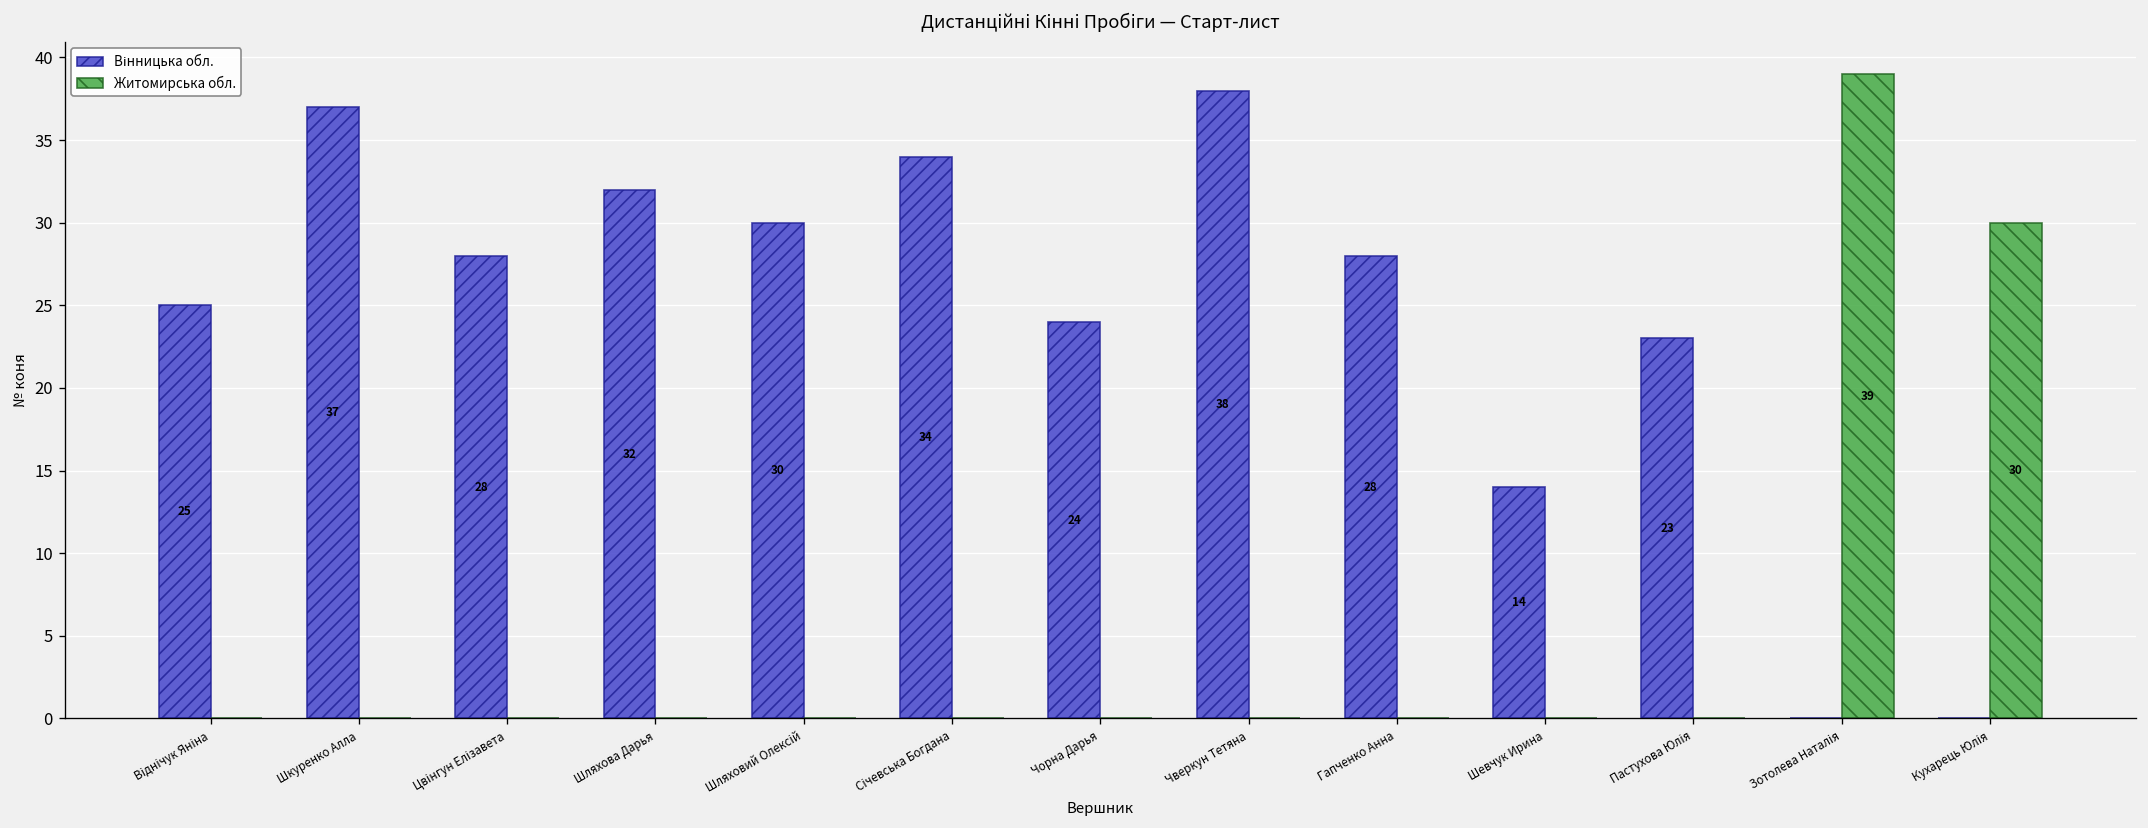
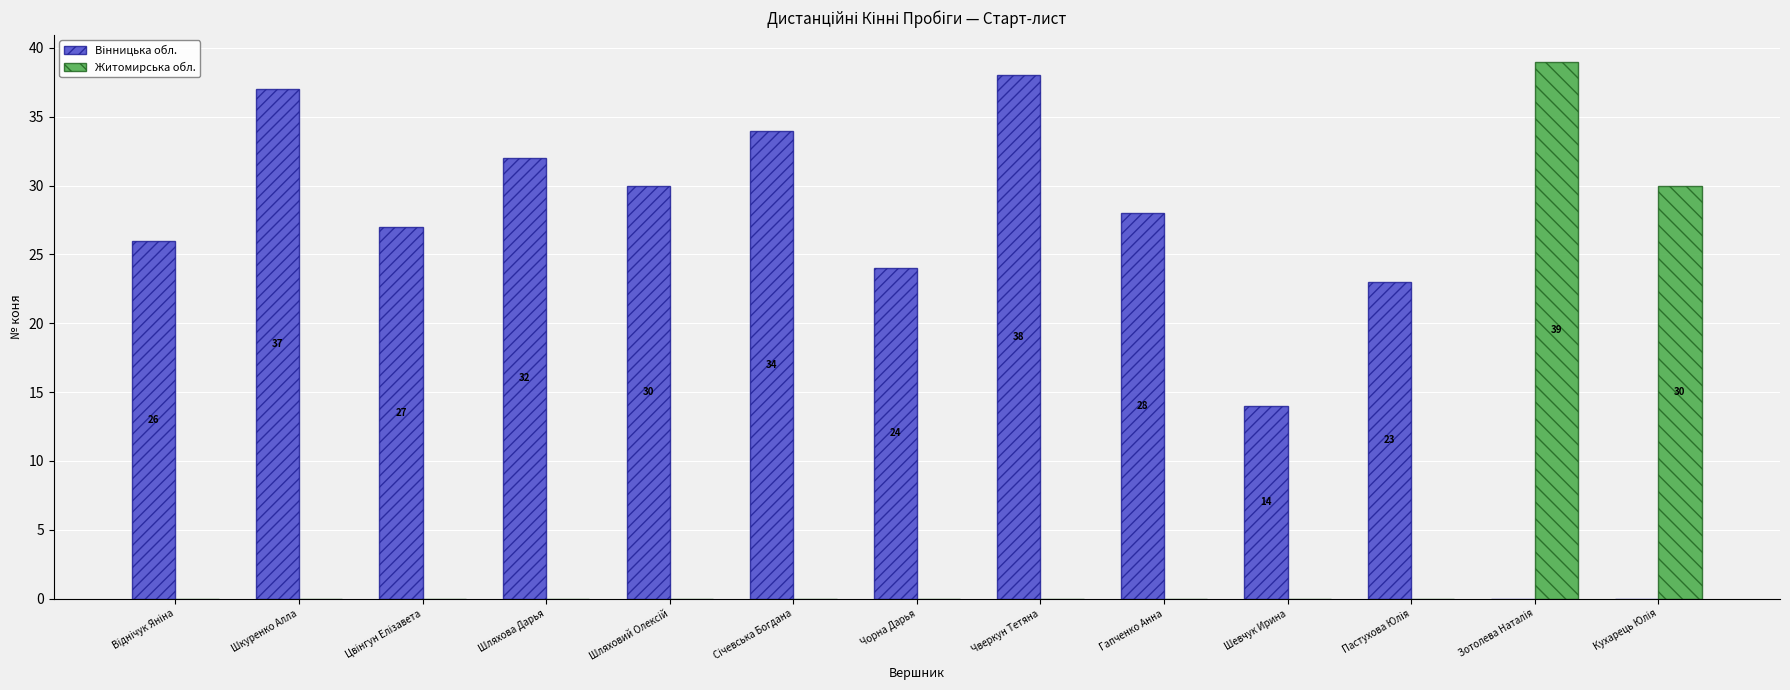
Вінницька обл., Віднічук Яніна: 25 -> 26
Вінницька обл., Цвінгун Елізавета: 28 -> 27
